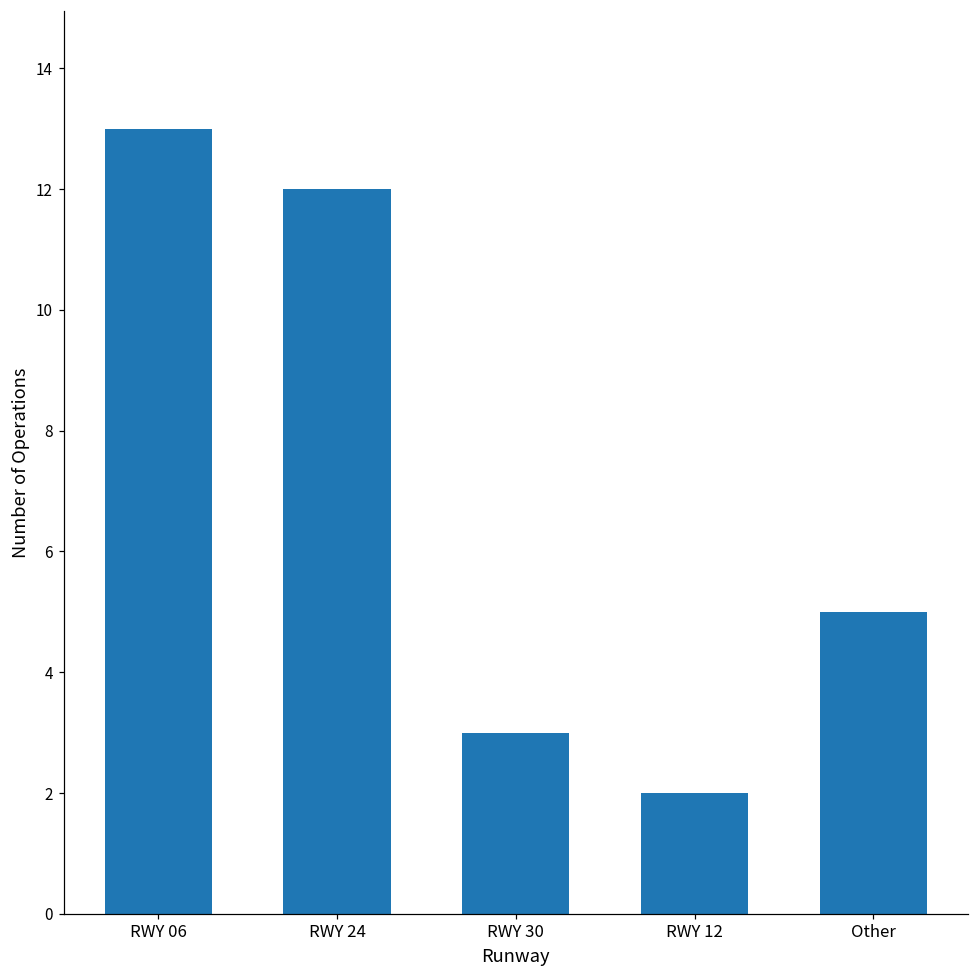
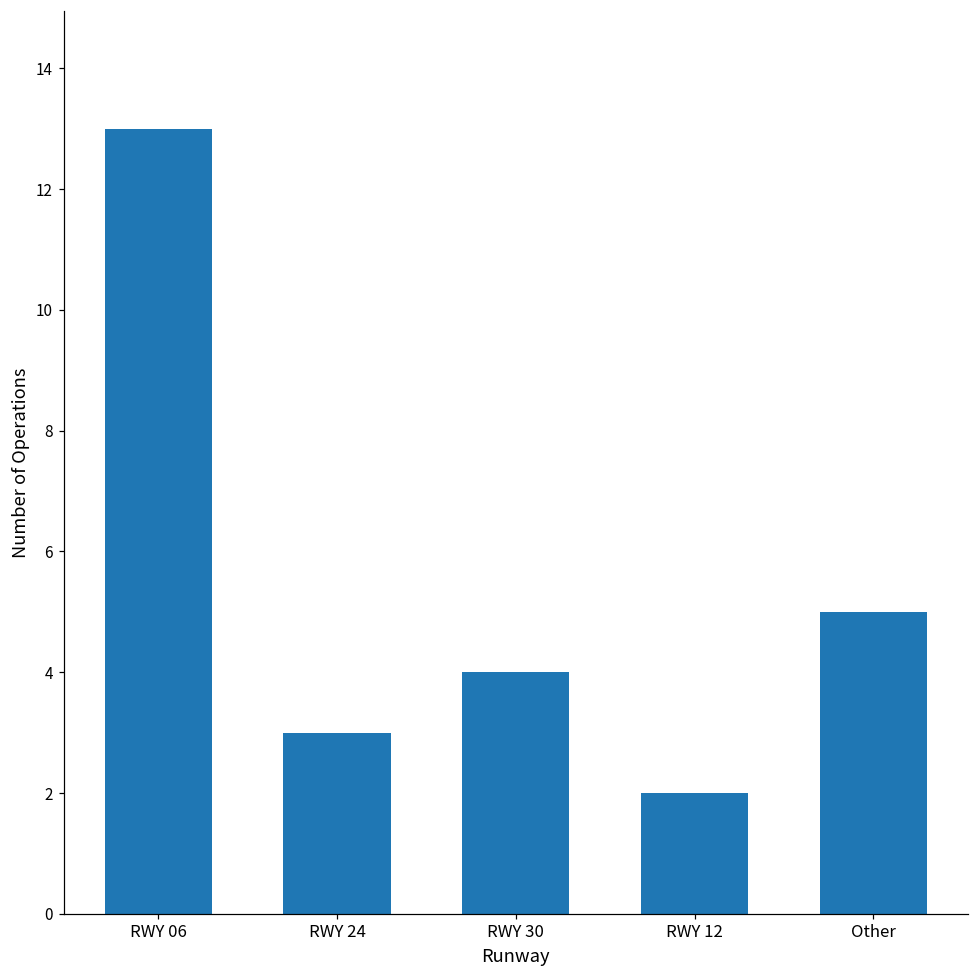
RWY 24: 12 -> 3
RWY 30: 3 -> 4
